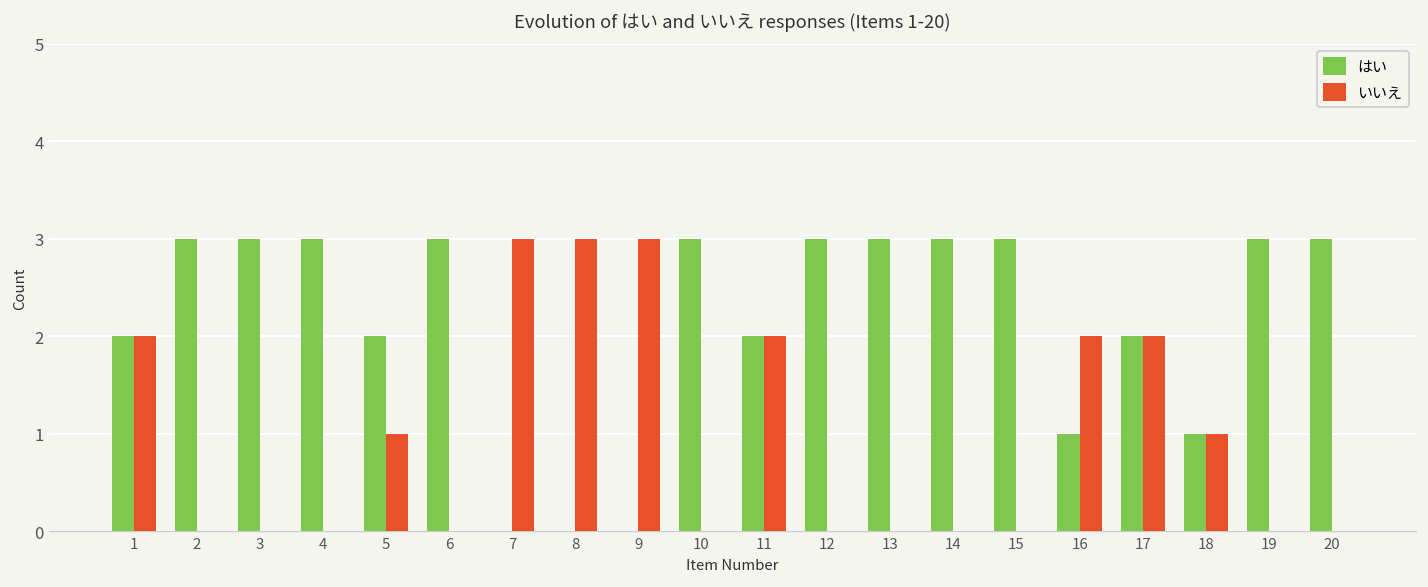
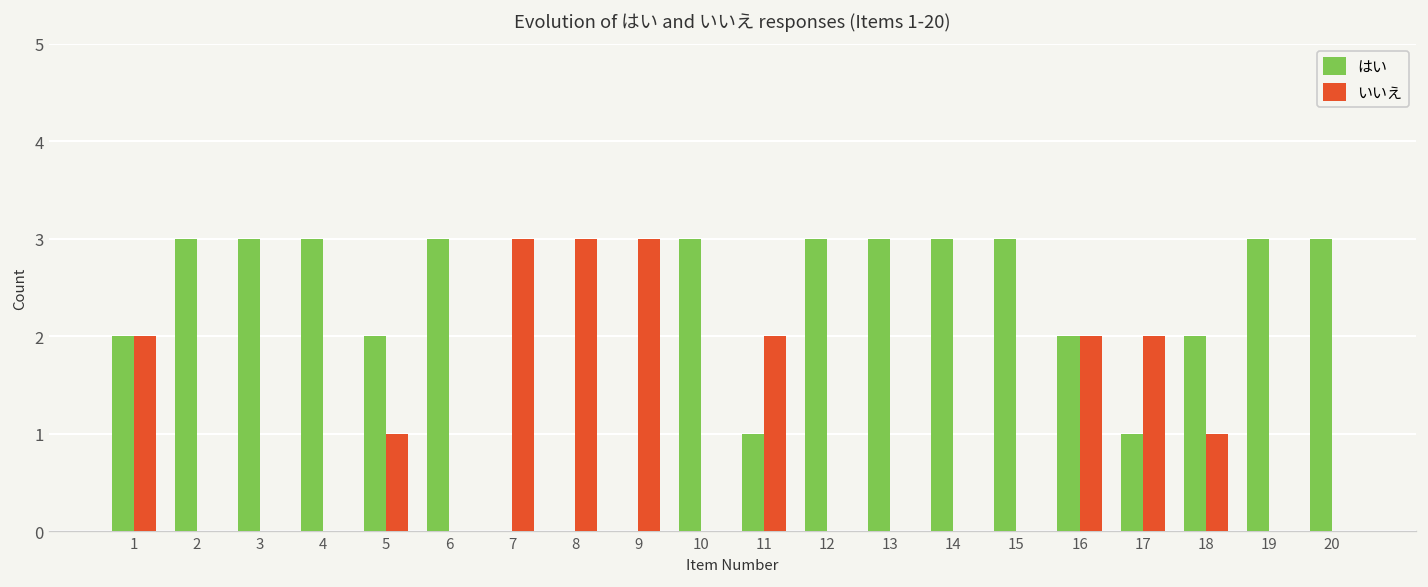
はい, 11: 2 -> 1
はい, 16: 1 -> 2
はい, 17: 2 -> 1
はい, 18: 1 -> 2
